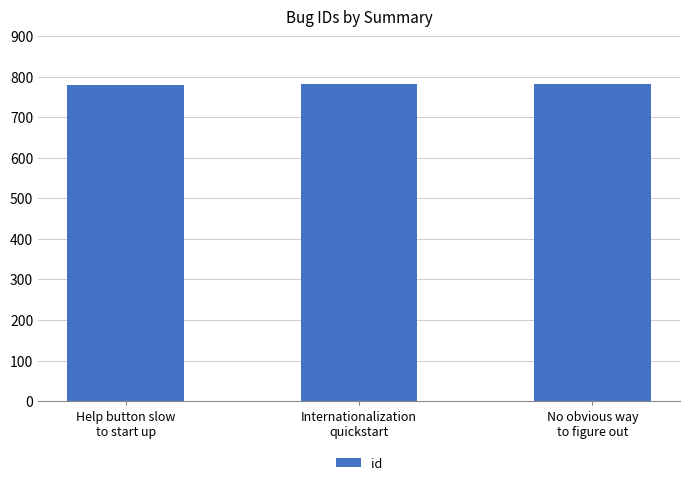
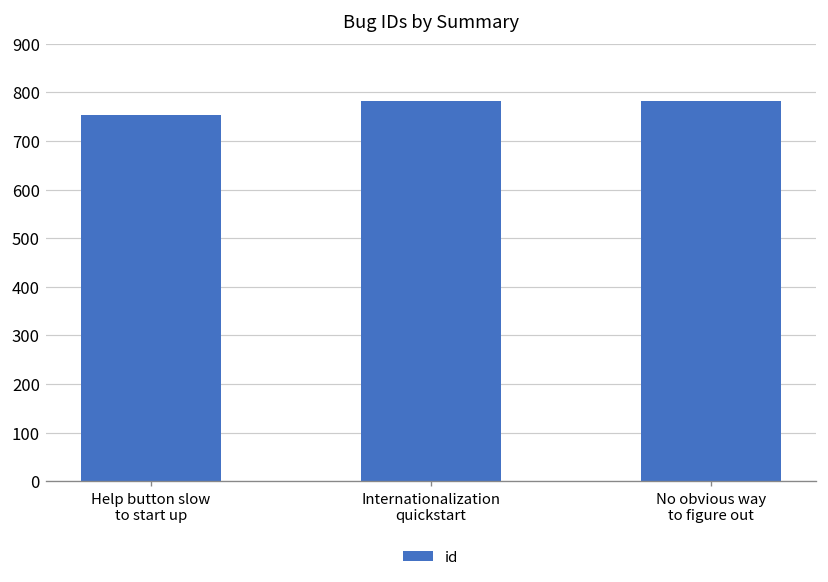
Help button slow to start up: 780 -> 750
